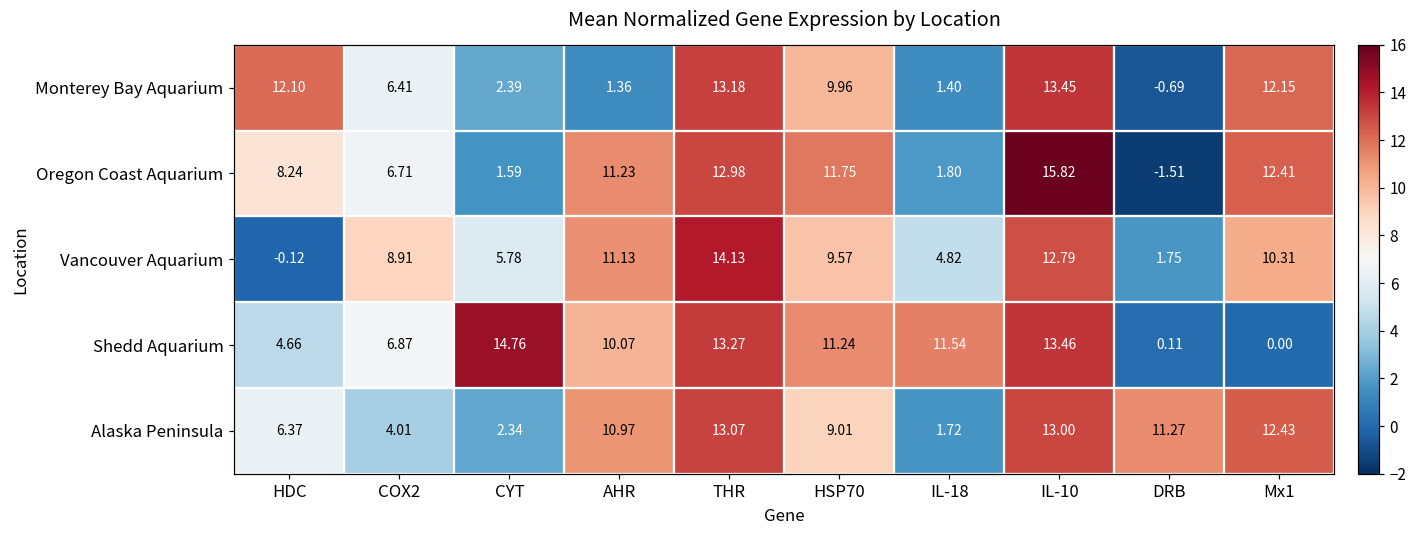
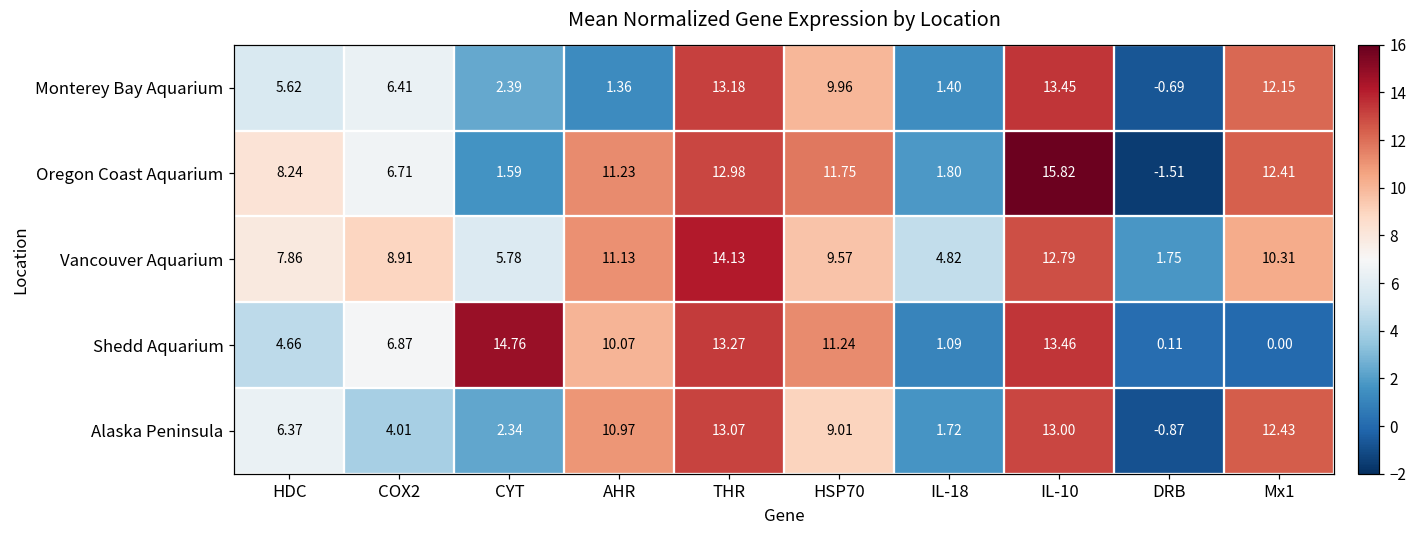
Monterey Bay Aquarium, HDC: 12.10 -> 5.62
Vancouver Aquarium, HDC: -0.12 -> 7.86
Shedd Aquarium, IL-18: 11.54 -> 1.09
Alaska Peninsula, DRB: 11.27 -> -0.87
